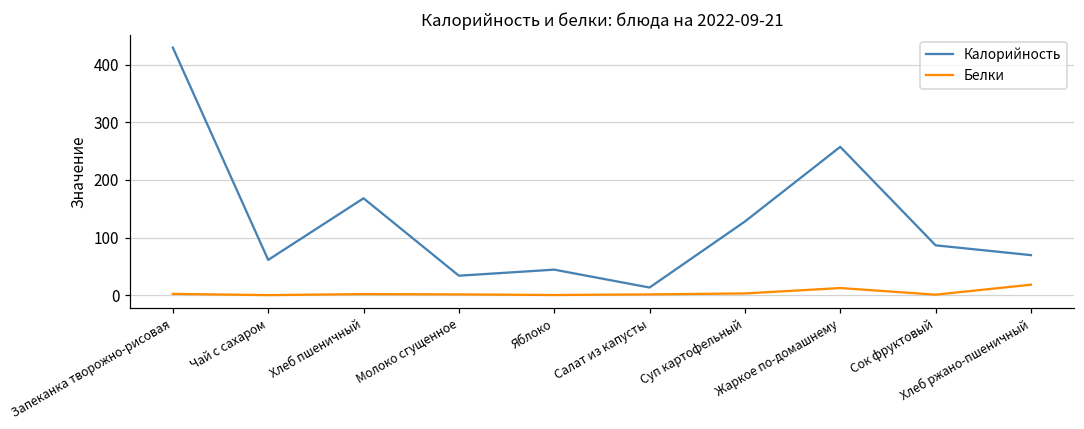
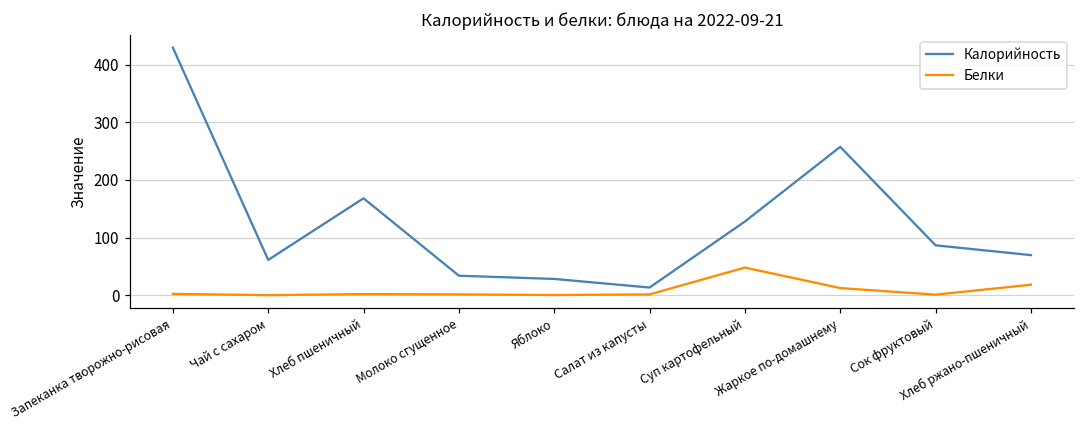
Калорийность, Яблоко: 40 -> 30
Белки, Суп картофельный: 0 -> 50
